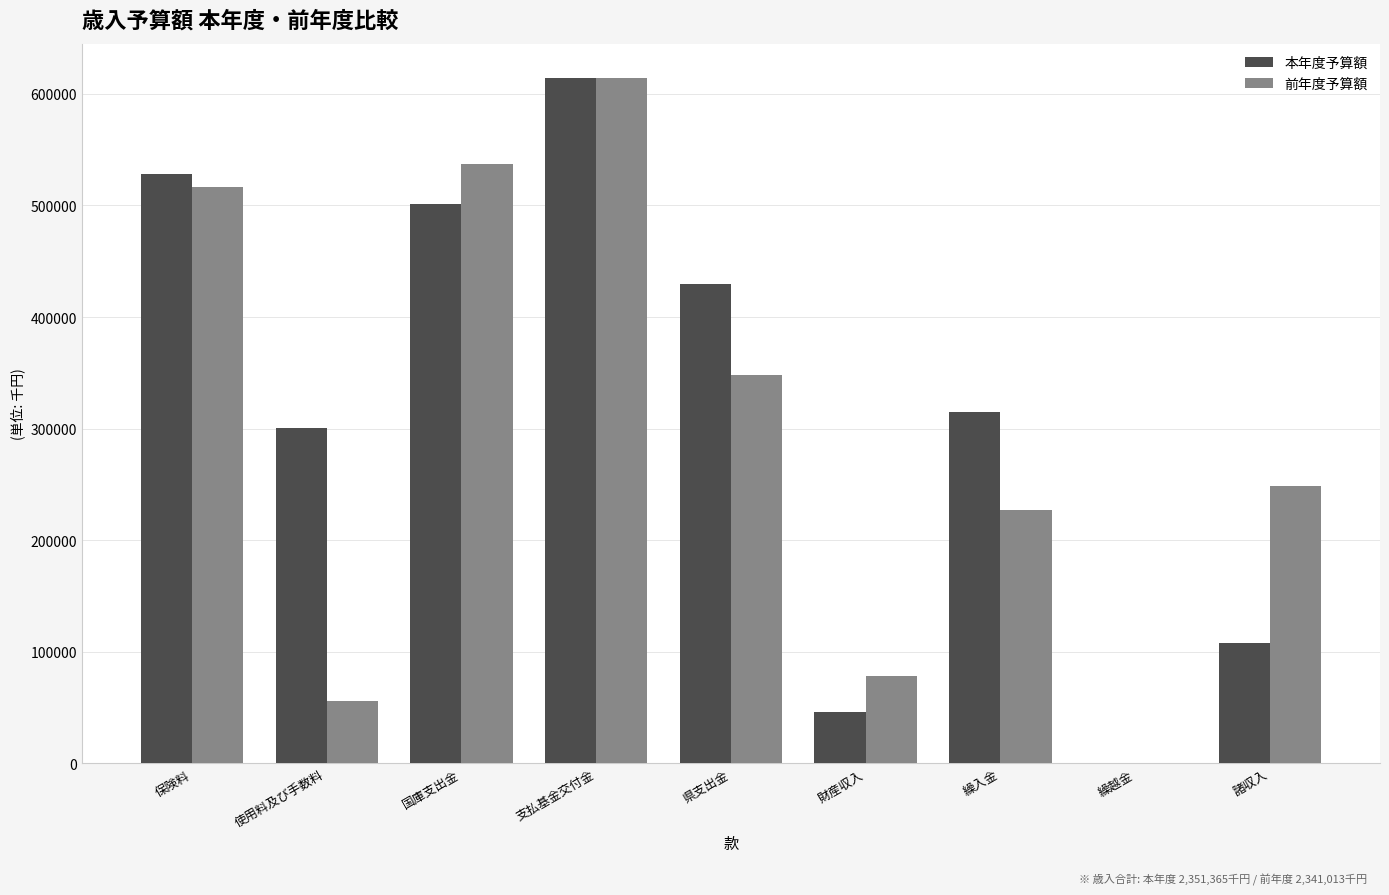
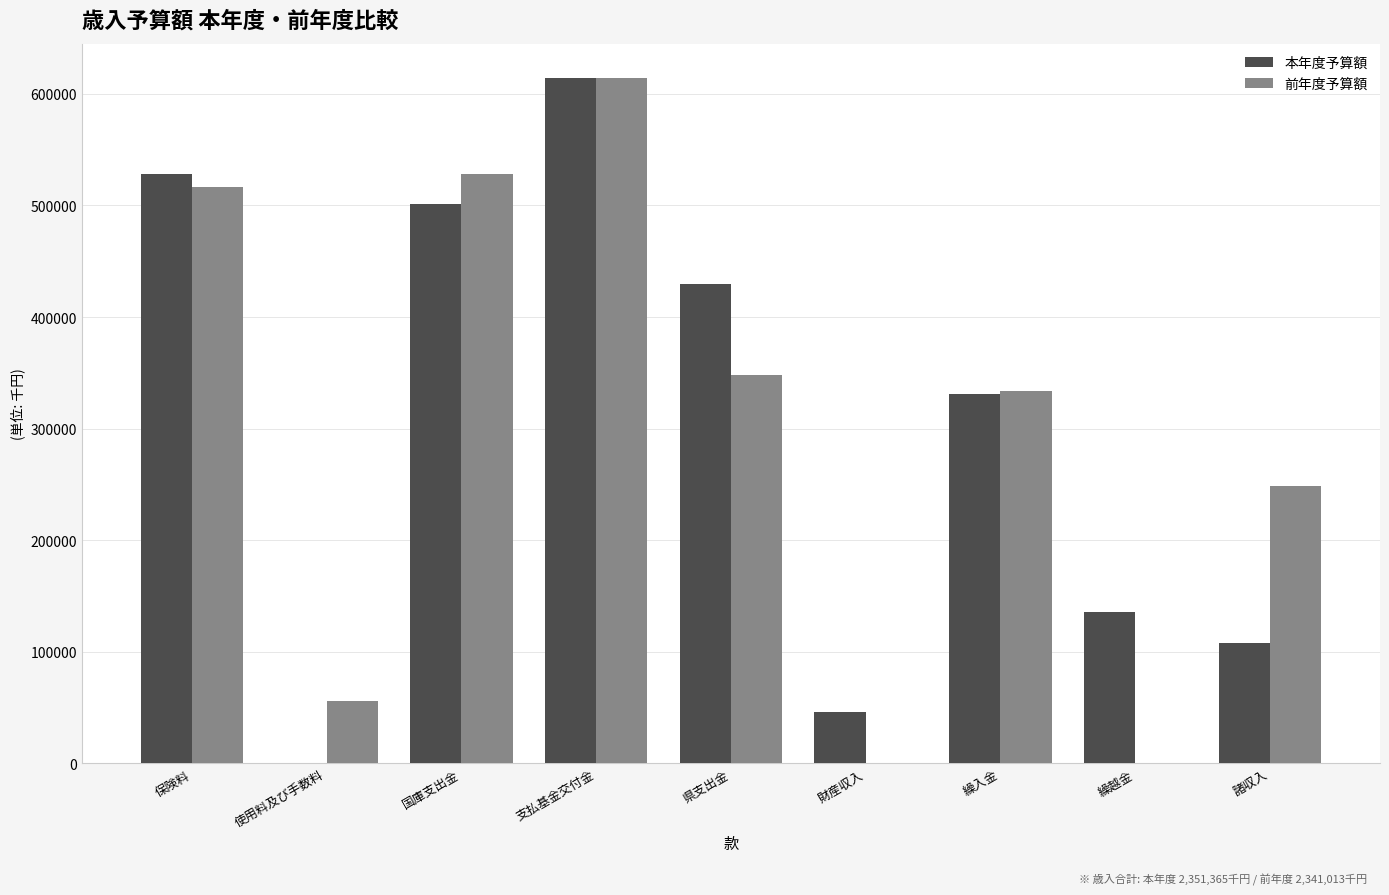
本年度予算額, 使用料及び手数料: 300000 -> 0
前年度予算額, 国庫支出金: 537000 -> 528000
前年度予算額, 財産収入: 78000 -> 0
本年度予算額, 繰入金: 314000 -> 331000
前年度予算額, 繰入金: 227000 -> 334000
本年度予算額, 繰越金: 0 -> 136000
